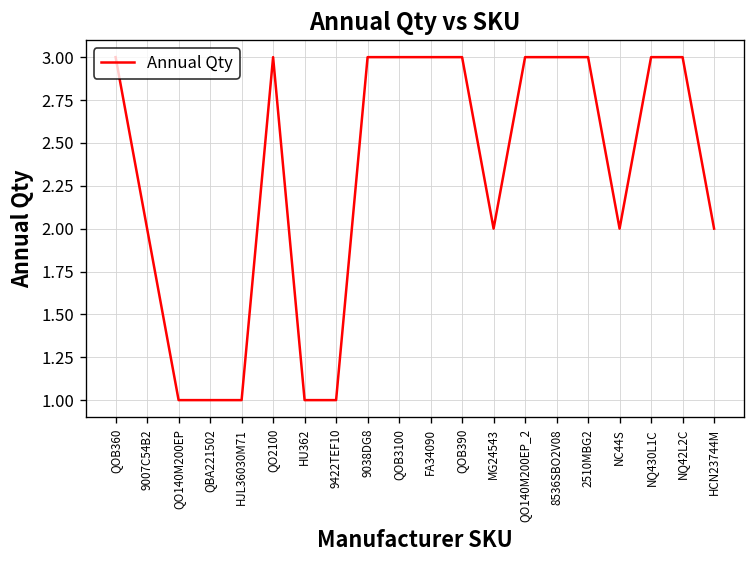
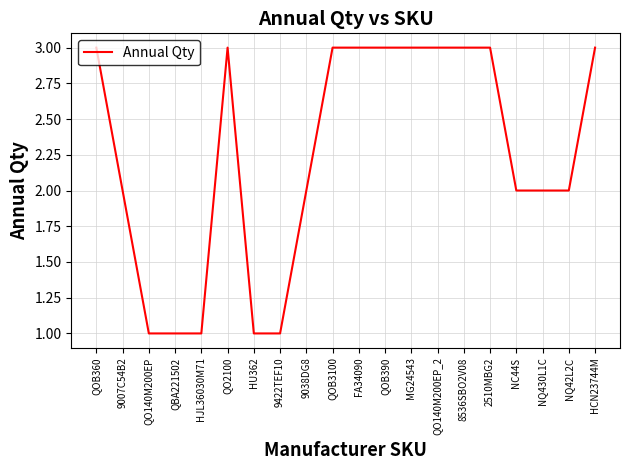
9038DG8: 3 -> 2
MG24543: 2 -> 3
NQ430L1C: 3 -> 2
NQ42L2C: 3 -> 2
HCN23744M: 2 -> 3
